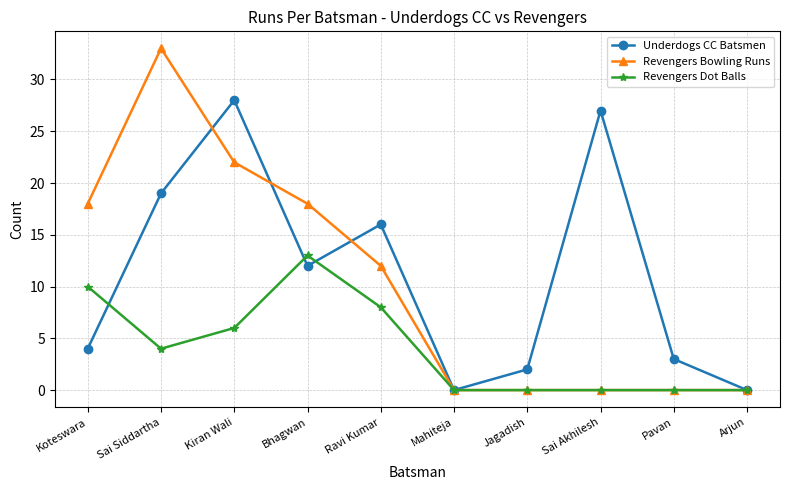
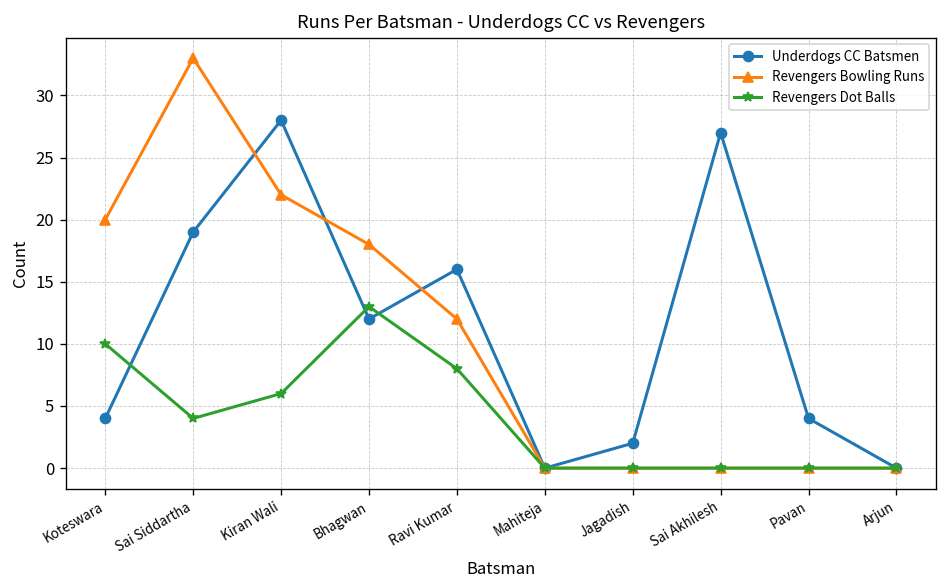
Revengers Bowling Runs, Koteswara: 18 -> 20
Underdogs CC Batsmen, Pavan: 3 -> 4
